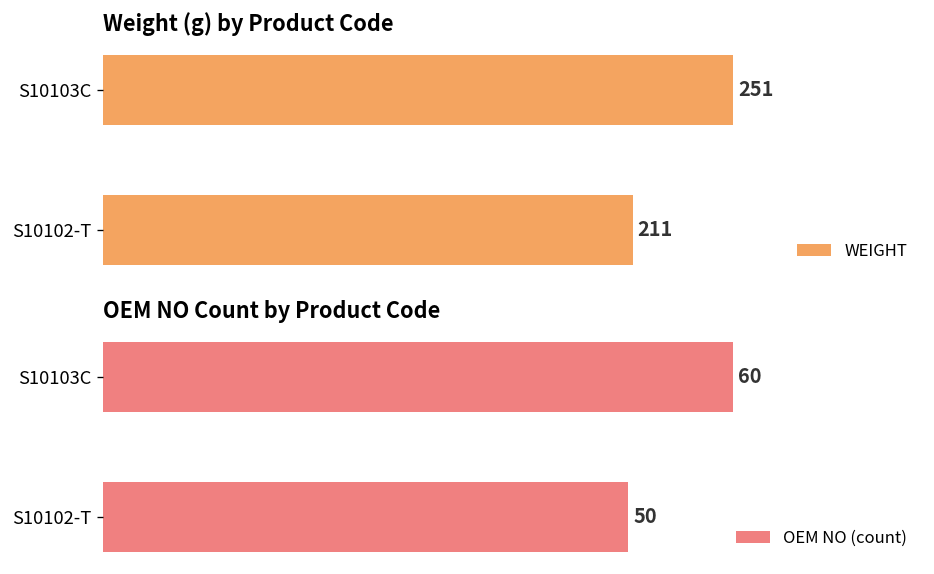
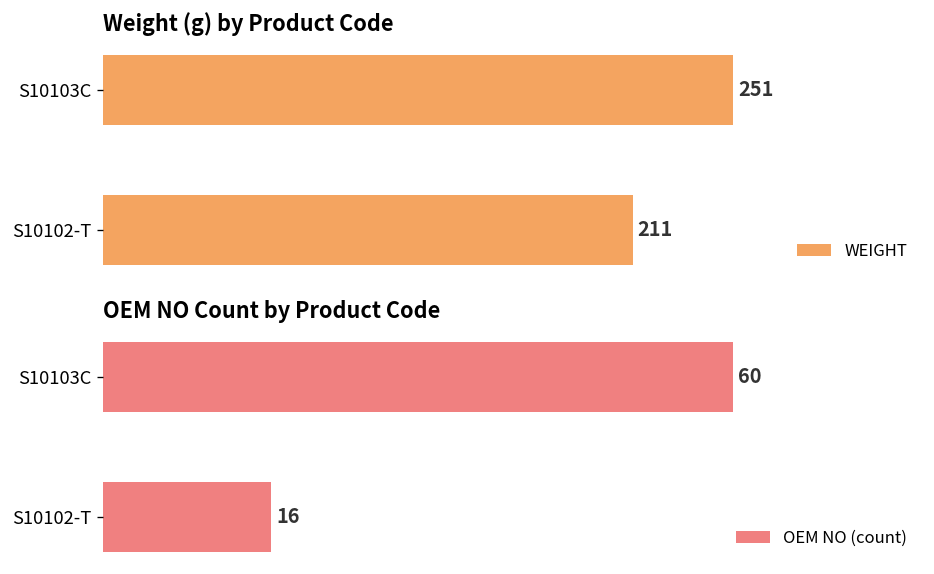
OEM NO Count by Product Code, S10102-T: 50 -> 16
